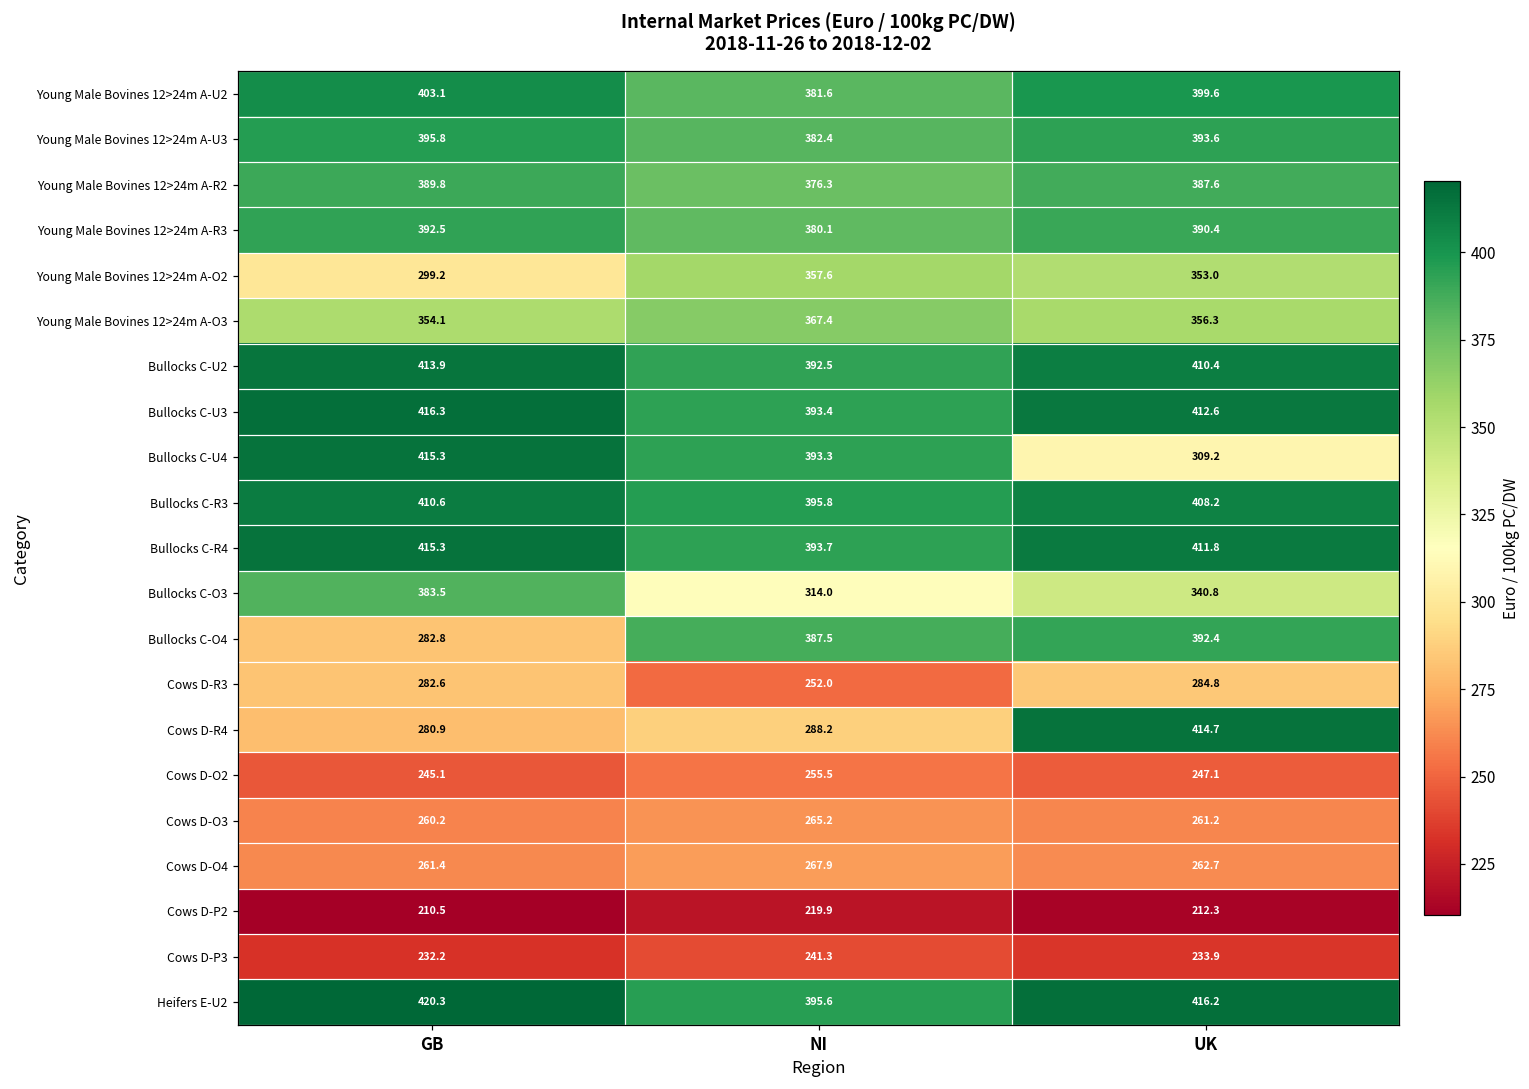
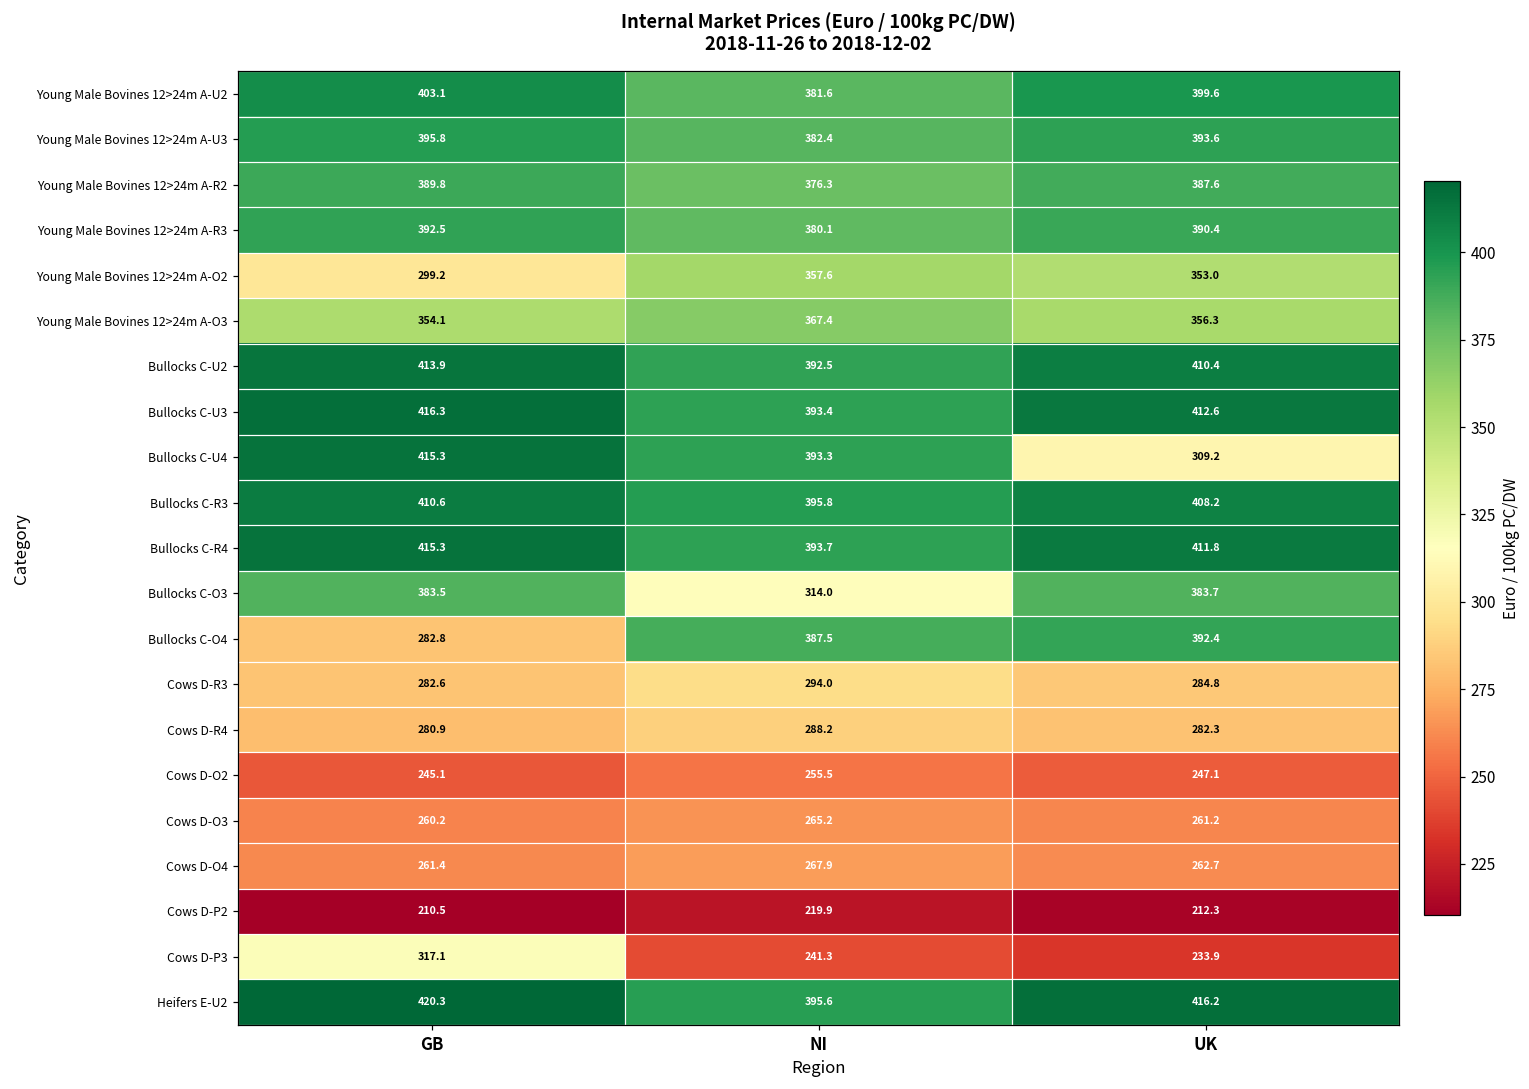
Bullocks C-O3, UK: 340.8 -> 383.7
Cows D-R3, NI: 252.0 -> 294.0
Cows D-R4, UK: 414.7 -> 282.3
Cows D-P3, GB: 232.2 -> 317.1
